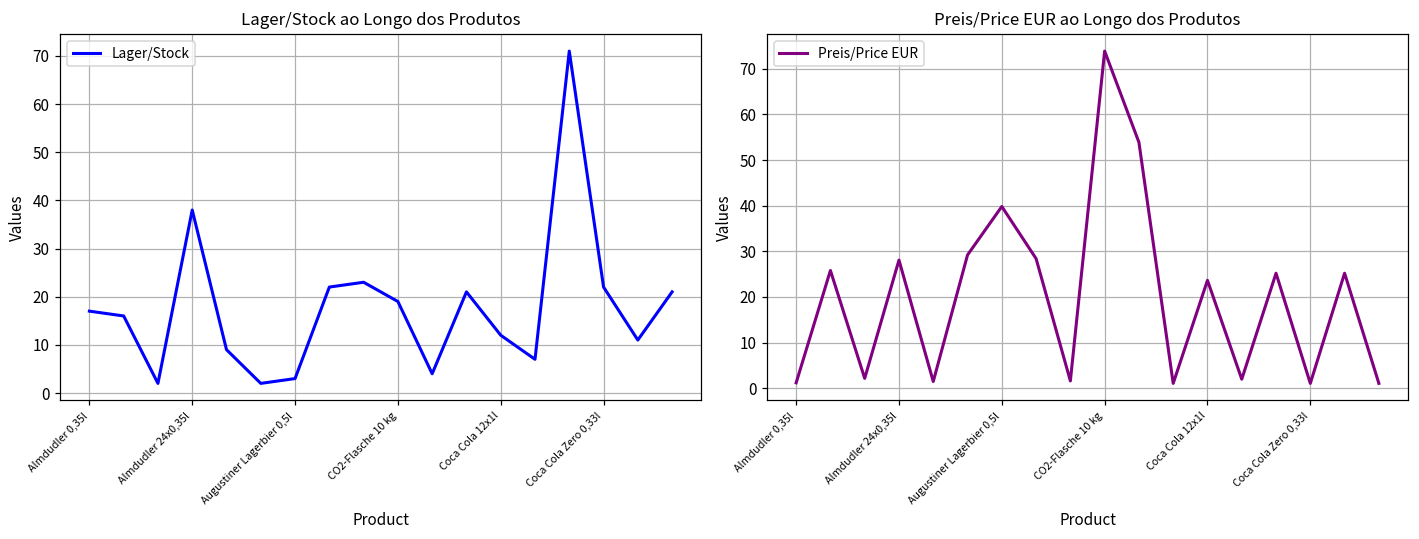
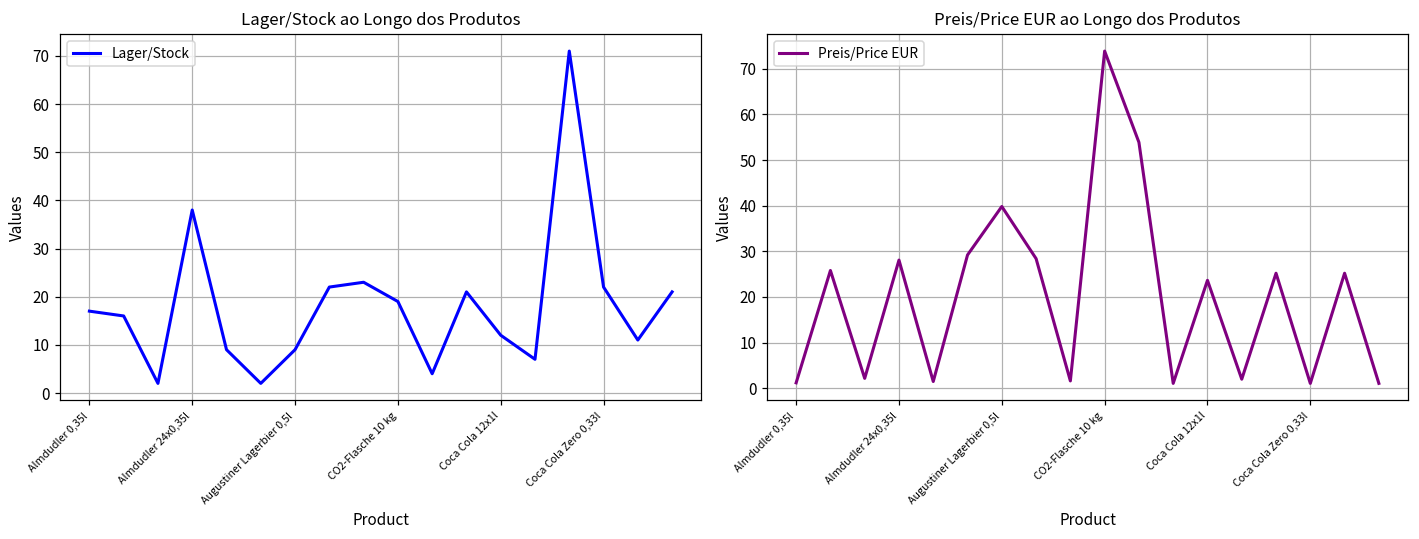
Lager/Stock ao Longo dos Produtos, Augustiner Lagerbier 0,5l: 3 -> 9
